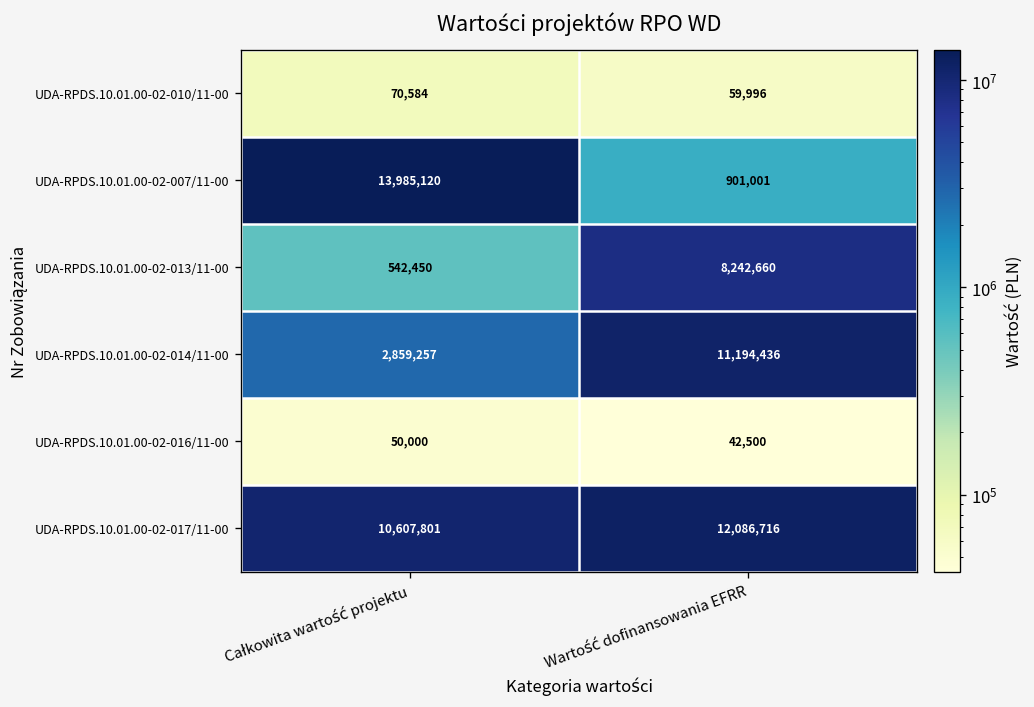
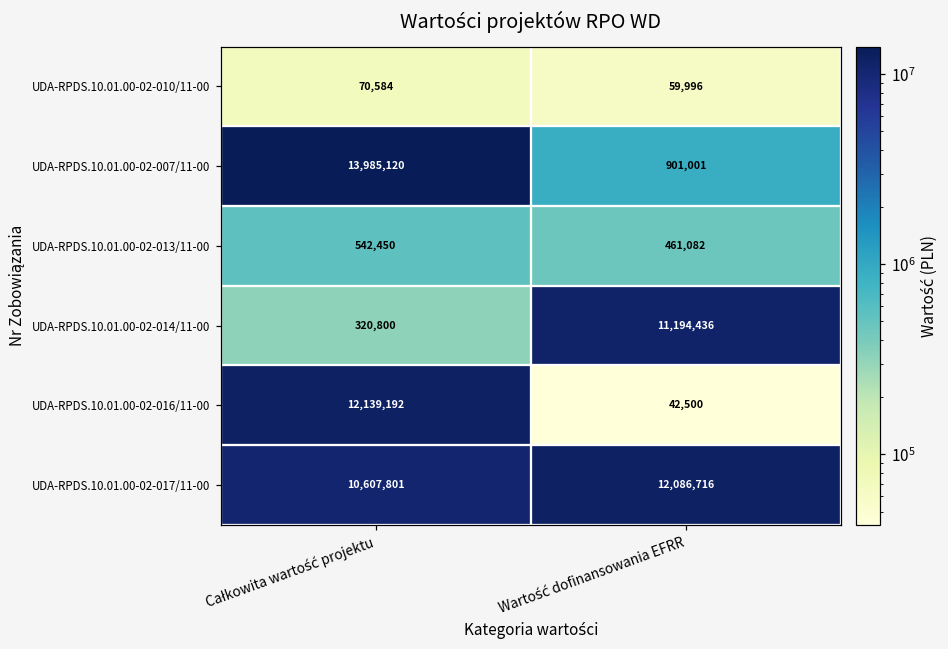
UDA-RPDS.10.01.00-02-013/11-00, Wartość dofinansowania EFRR: 8,242,660 -> 461,082
UDA-RPDS.10.01.00-02-014/11-00, Całkowita wartość projektu: 2,859,257 -> 320,800
UDA-RPDS.10.01.00-02-016/11-00, Całkowita wartość projektu: 50,000 -> 12,139,192
